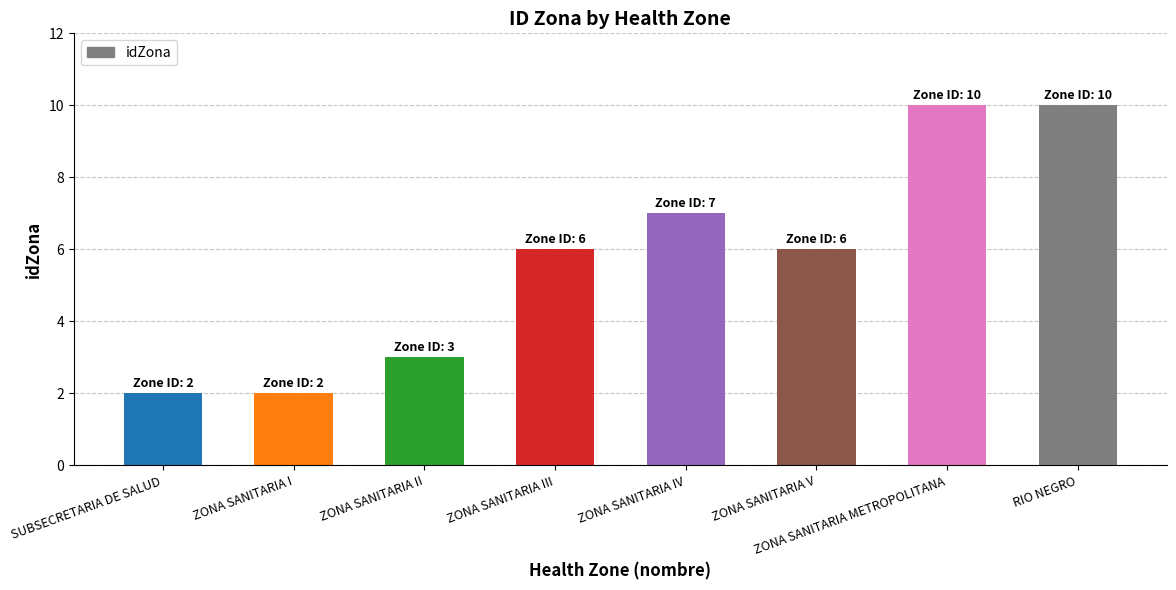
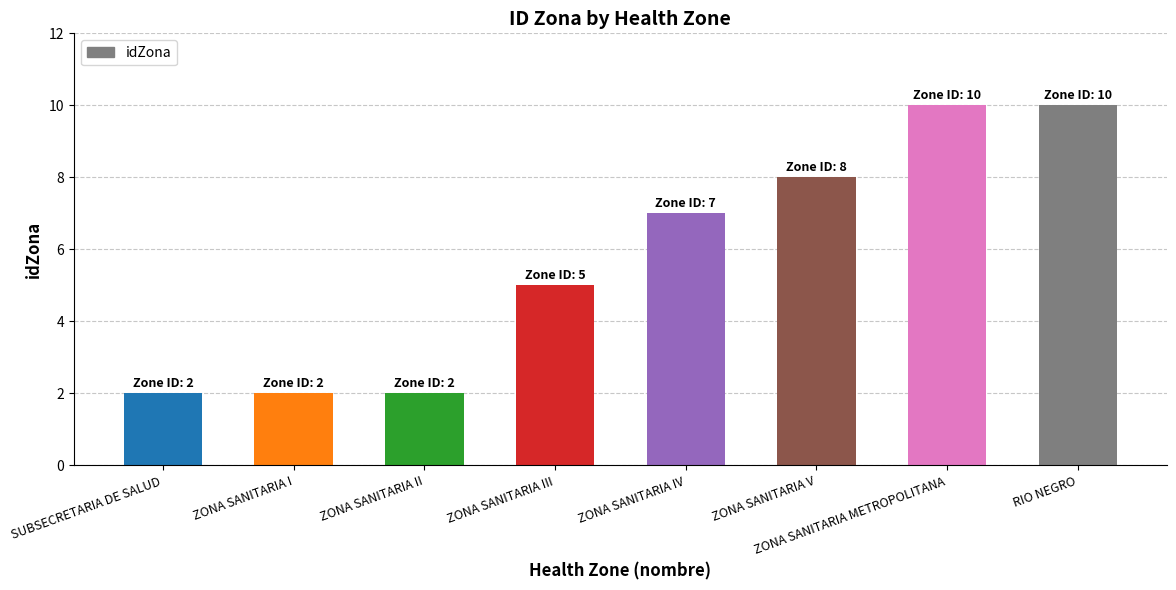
ZONA SANITARIA II: 3 -> 2
ZONA SANITARIA III: 6 -> 5
ZONA SANITARIA V: 6 -> 8
